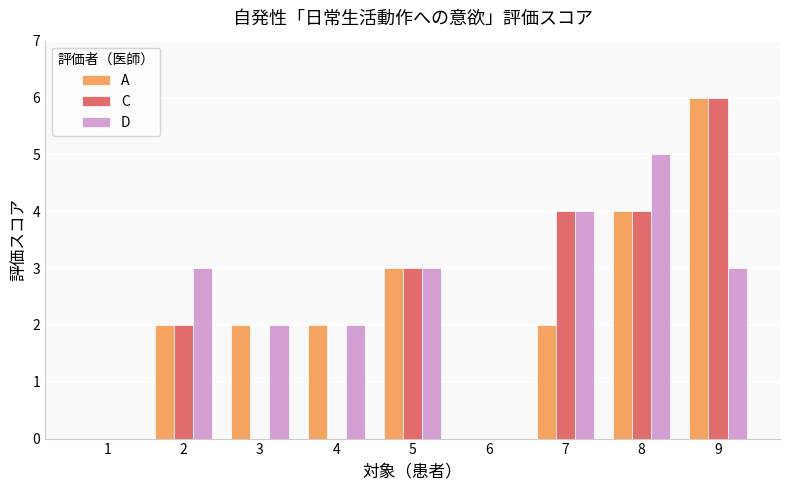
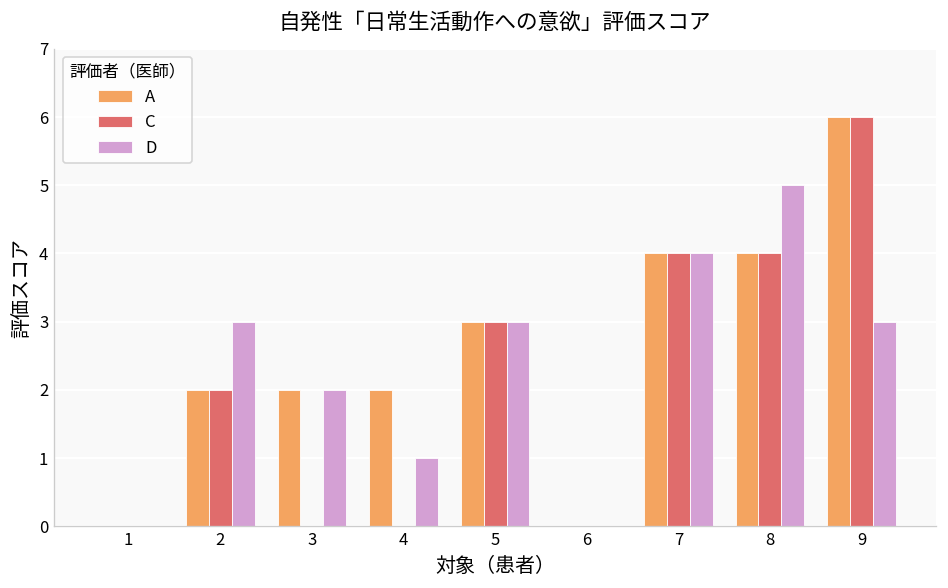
D, 4: 2 -> 1
A, 7: 2 -> 4
